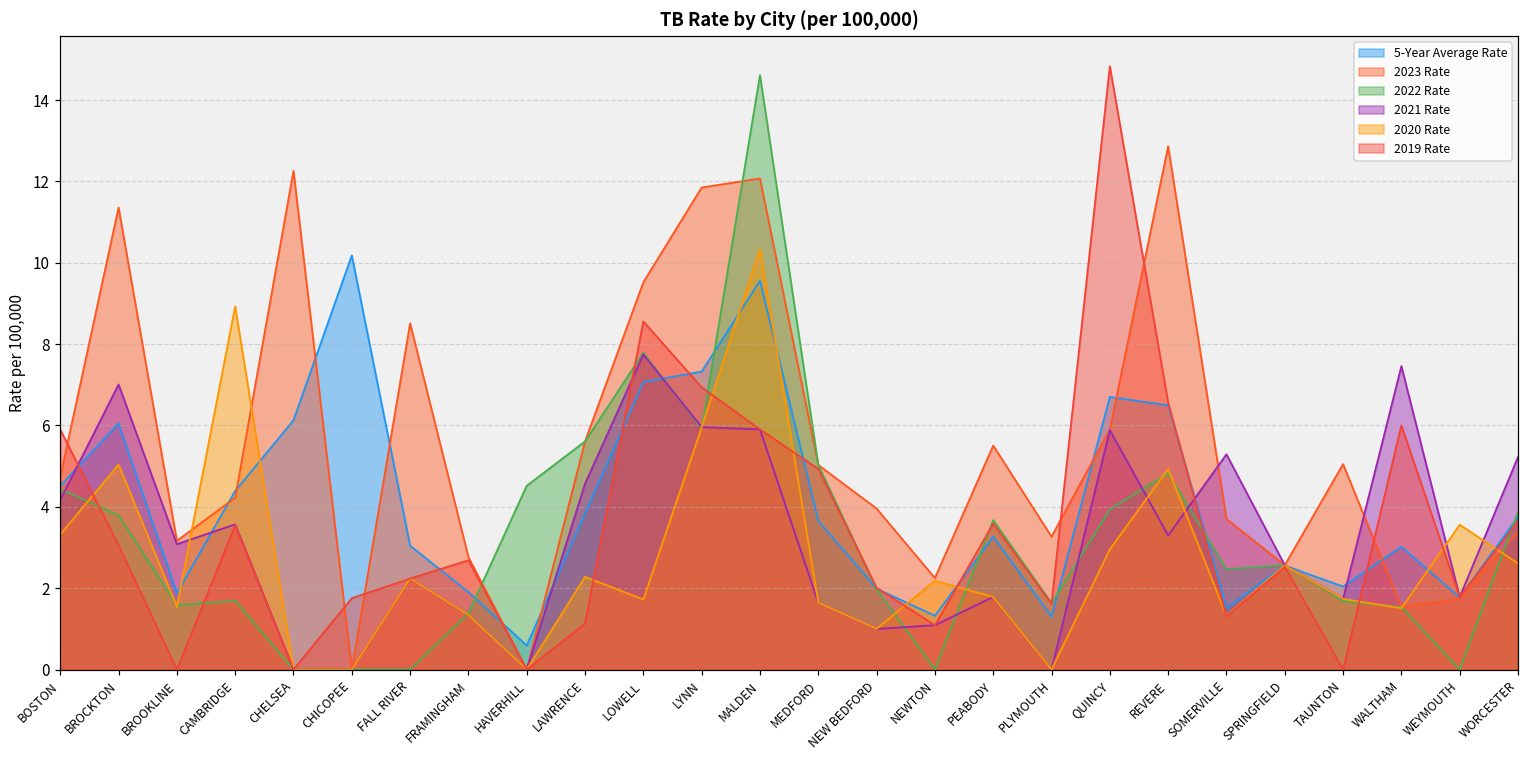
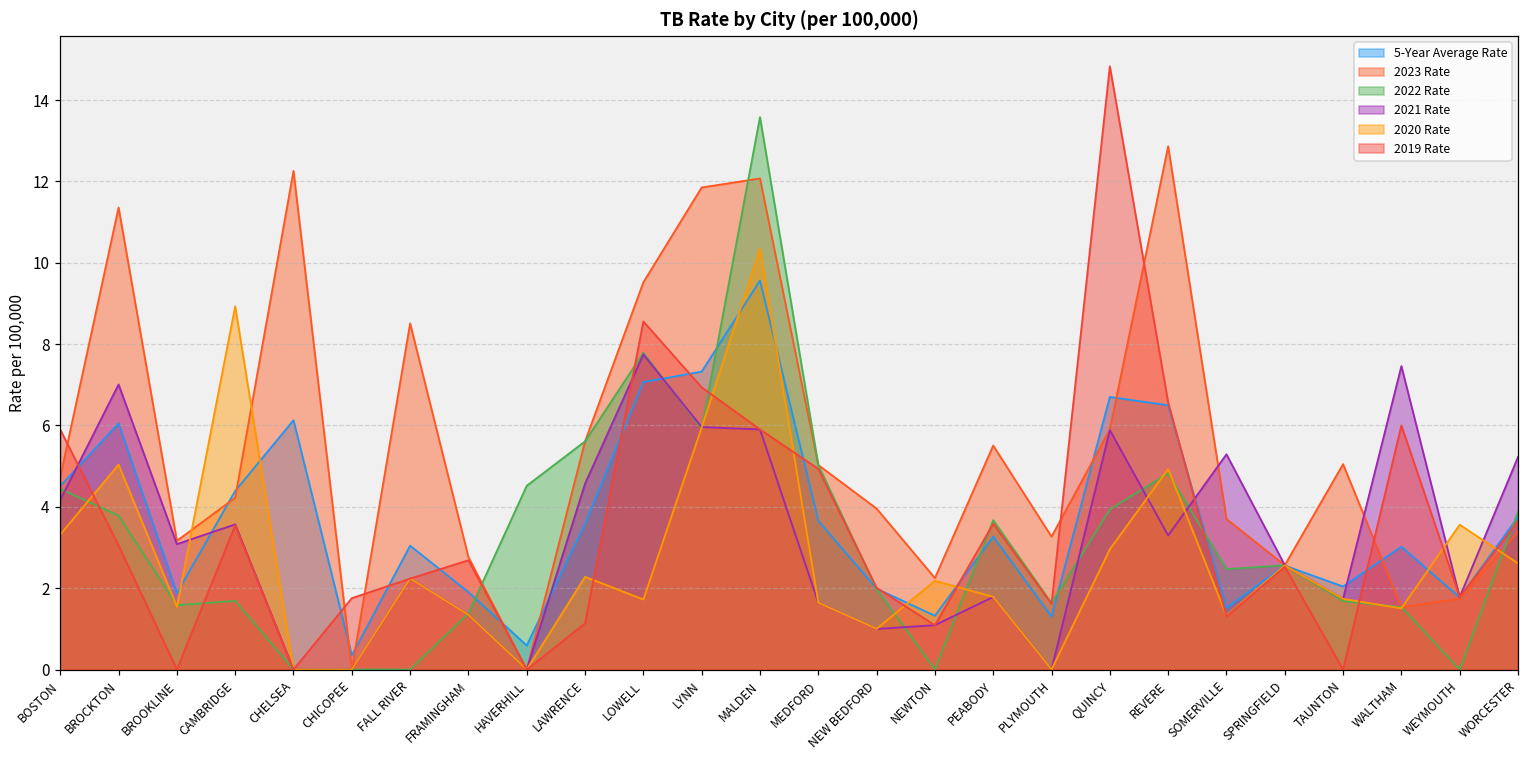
5-Year Average Rate, CHICOPEE: 10.2 -> 0.4
5-Year Average Rate, LAWRENCE: 3.8 -> 3.6
2022 Rate, MALDEN: 14.6 -> 13.6
